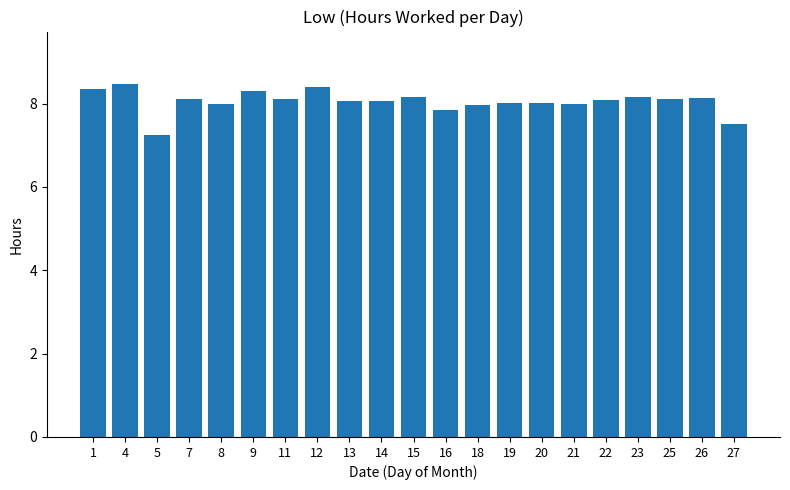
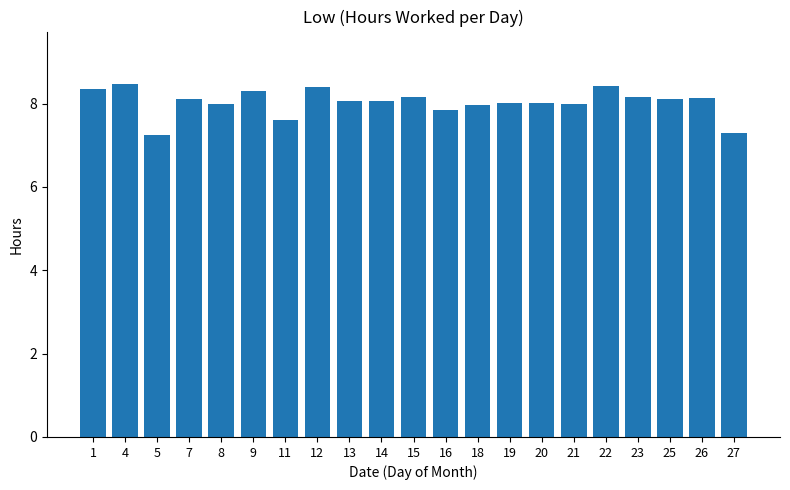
11: 8.1 -> 7.6
22: 8.1 -> 8.4
27: 7.5 -> 7.3
